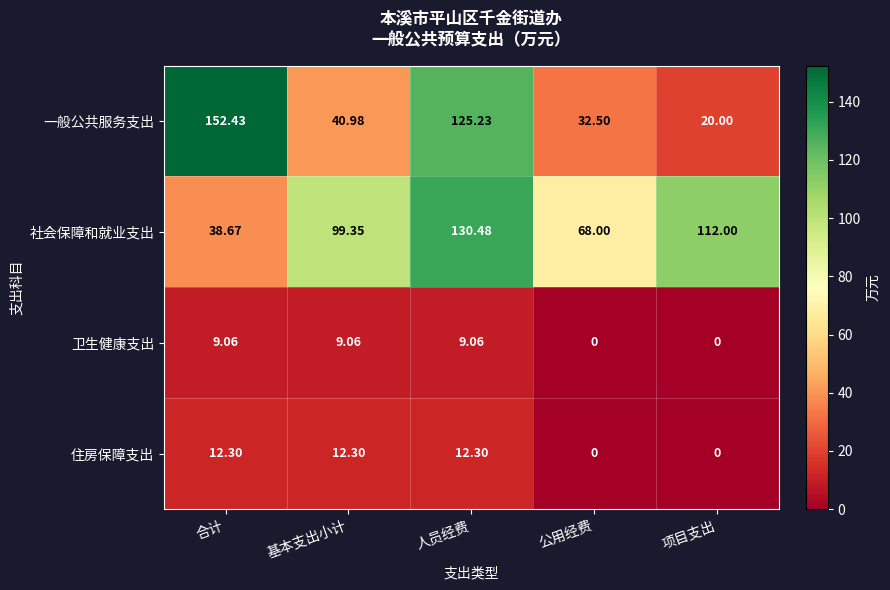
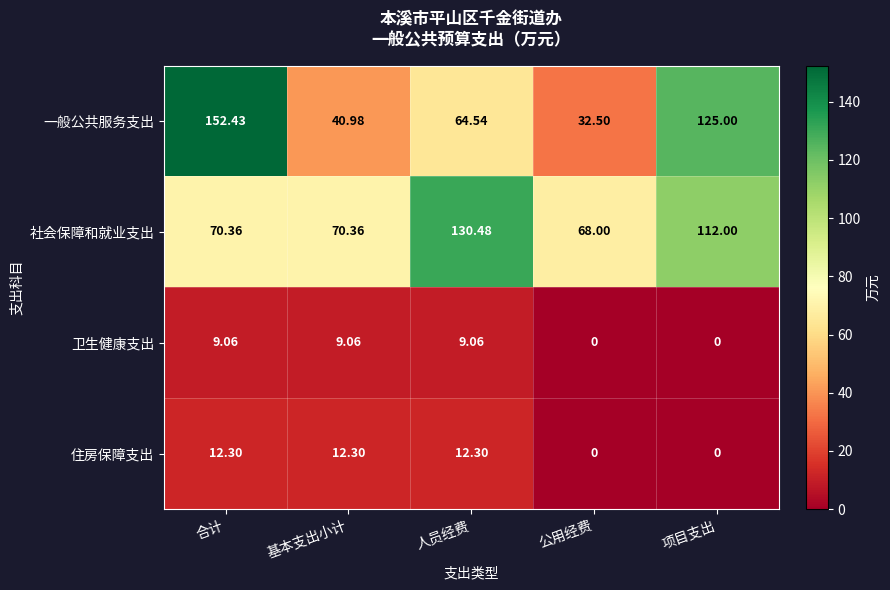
一般公共服务支出, 人员经费: 125.23 -> 64.54
一般公共服务支出, 项目支出: 20.00 -> 125.00
社会保障和就业支出, 合计: 38.67 -> 70.36
社会保障和就业支出, 基本支出小计: 99.35 -> 70.36
